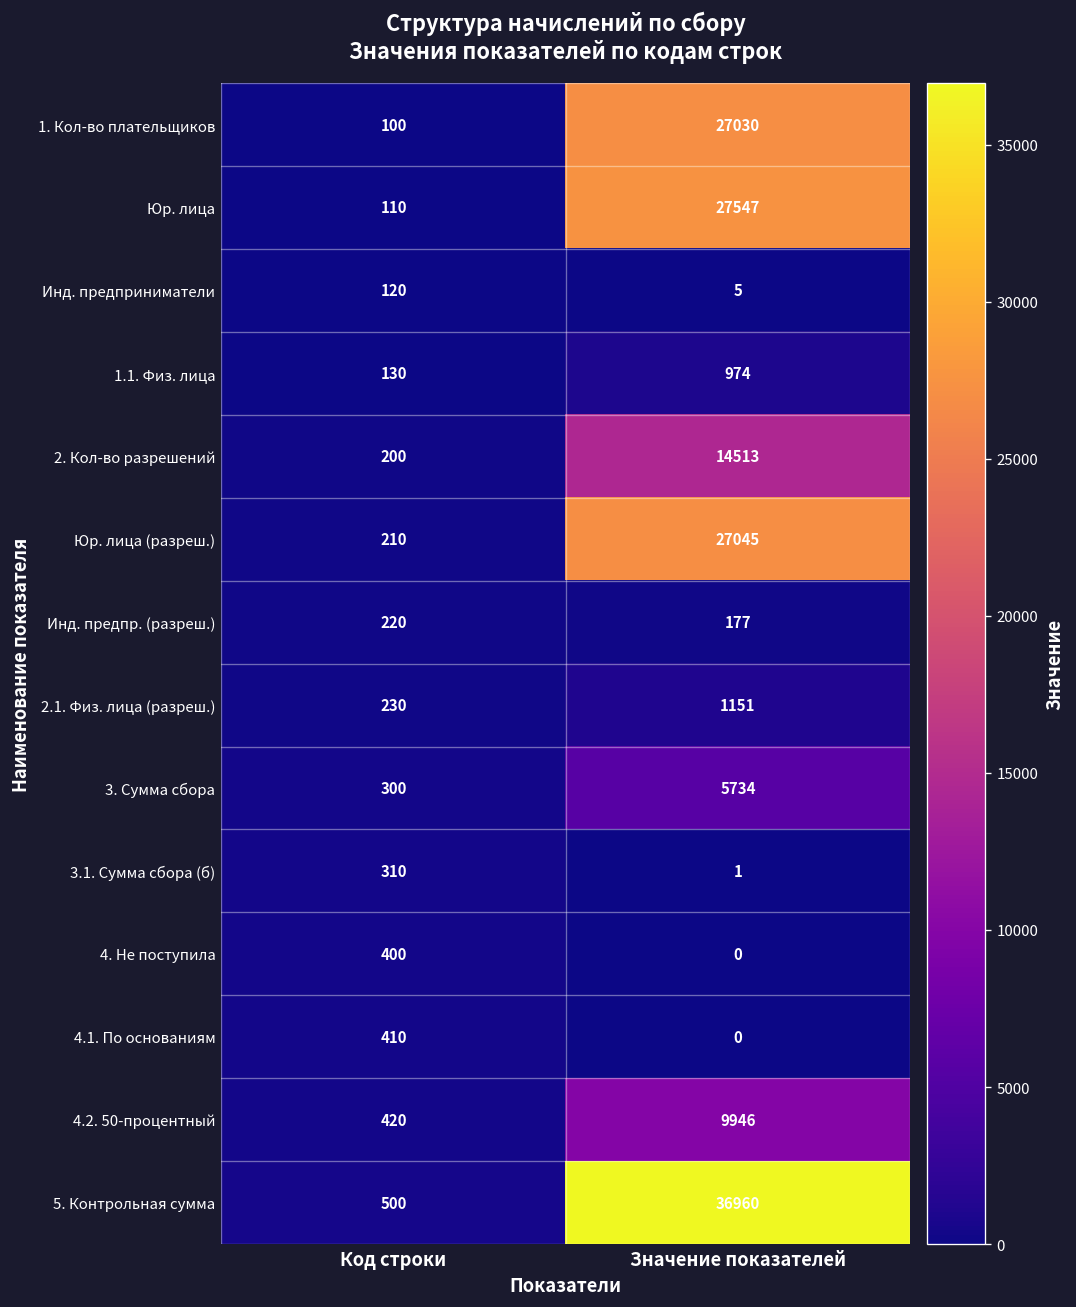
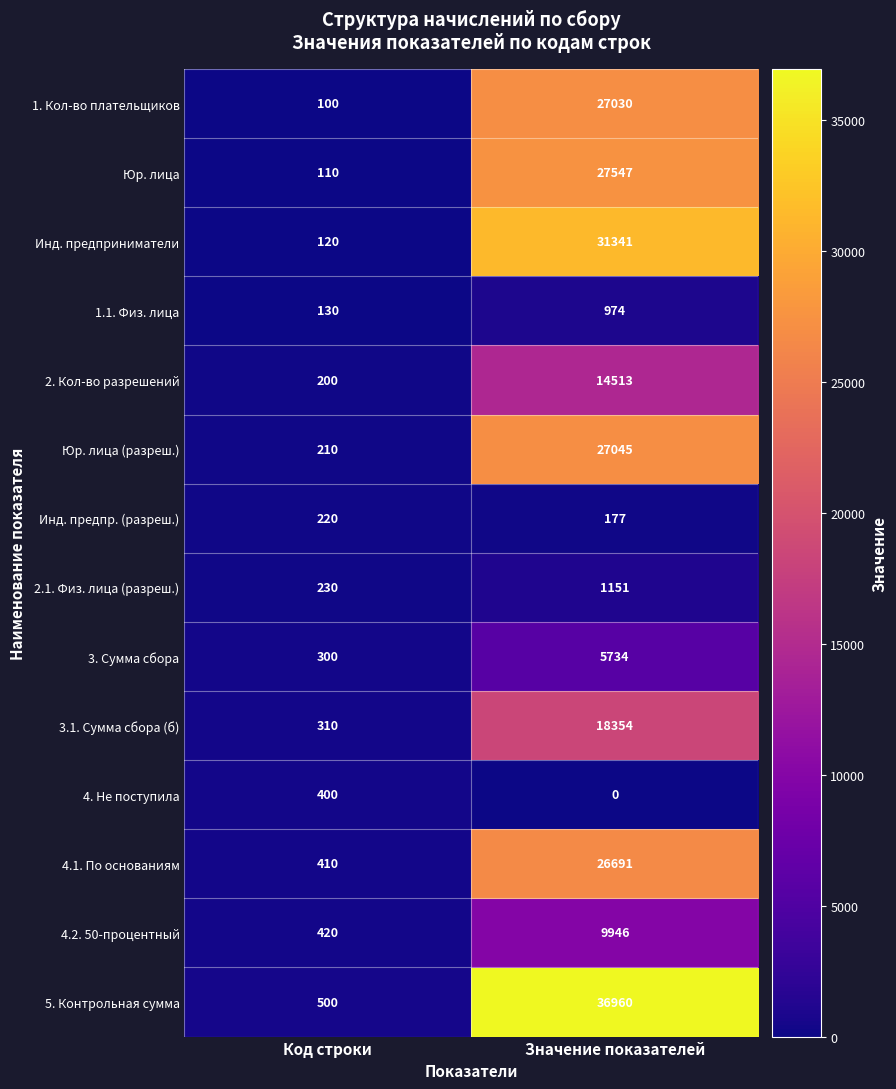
Инд. предприниматели, Значение показателей: 5 -> 31341
3.1. Сумма сбора (б), Значение показателей: 1 -> 18354
4.1. По основаниям, Значение показателей: 0 -> 26691
